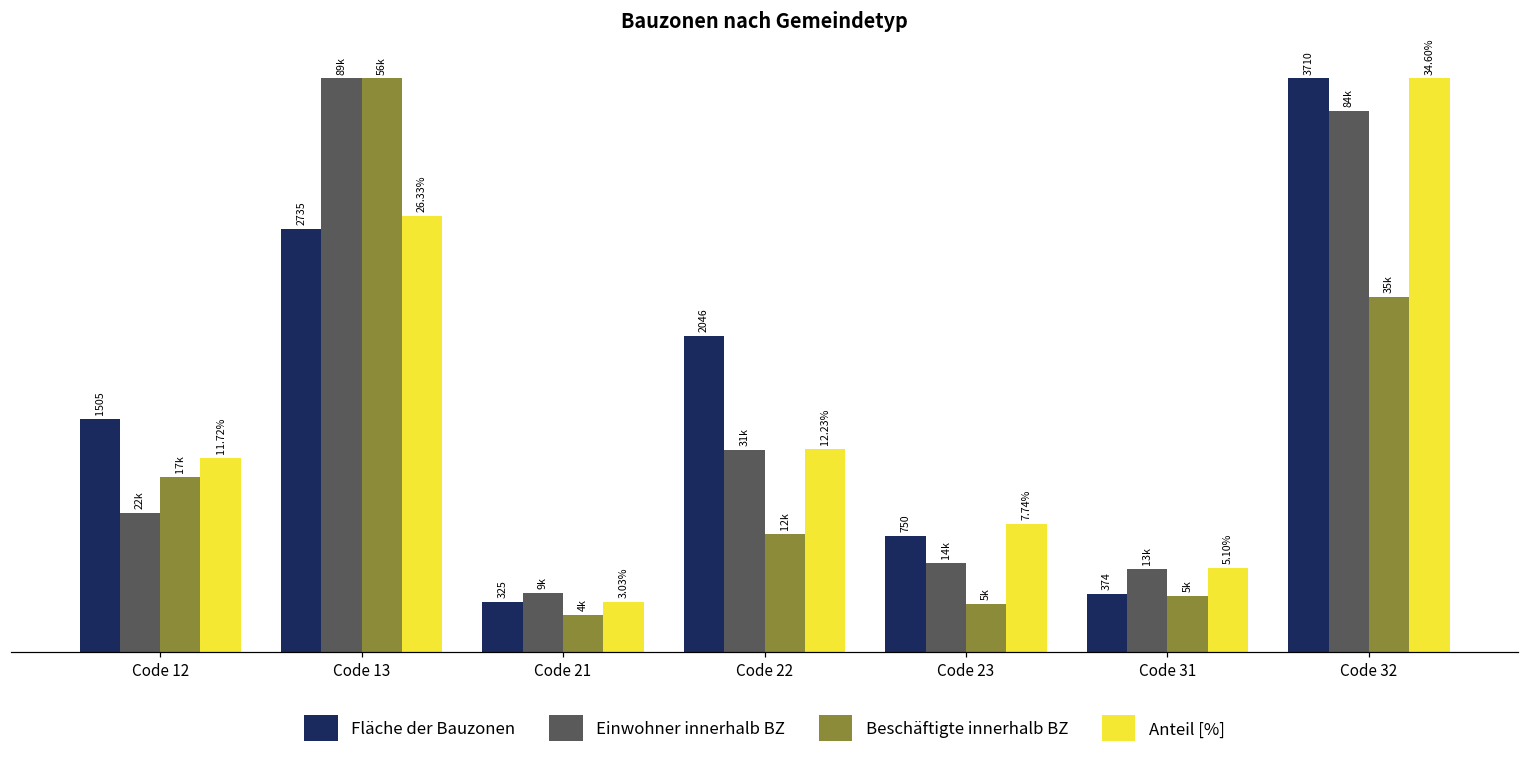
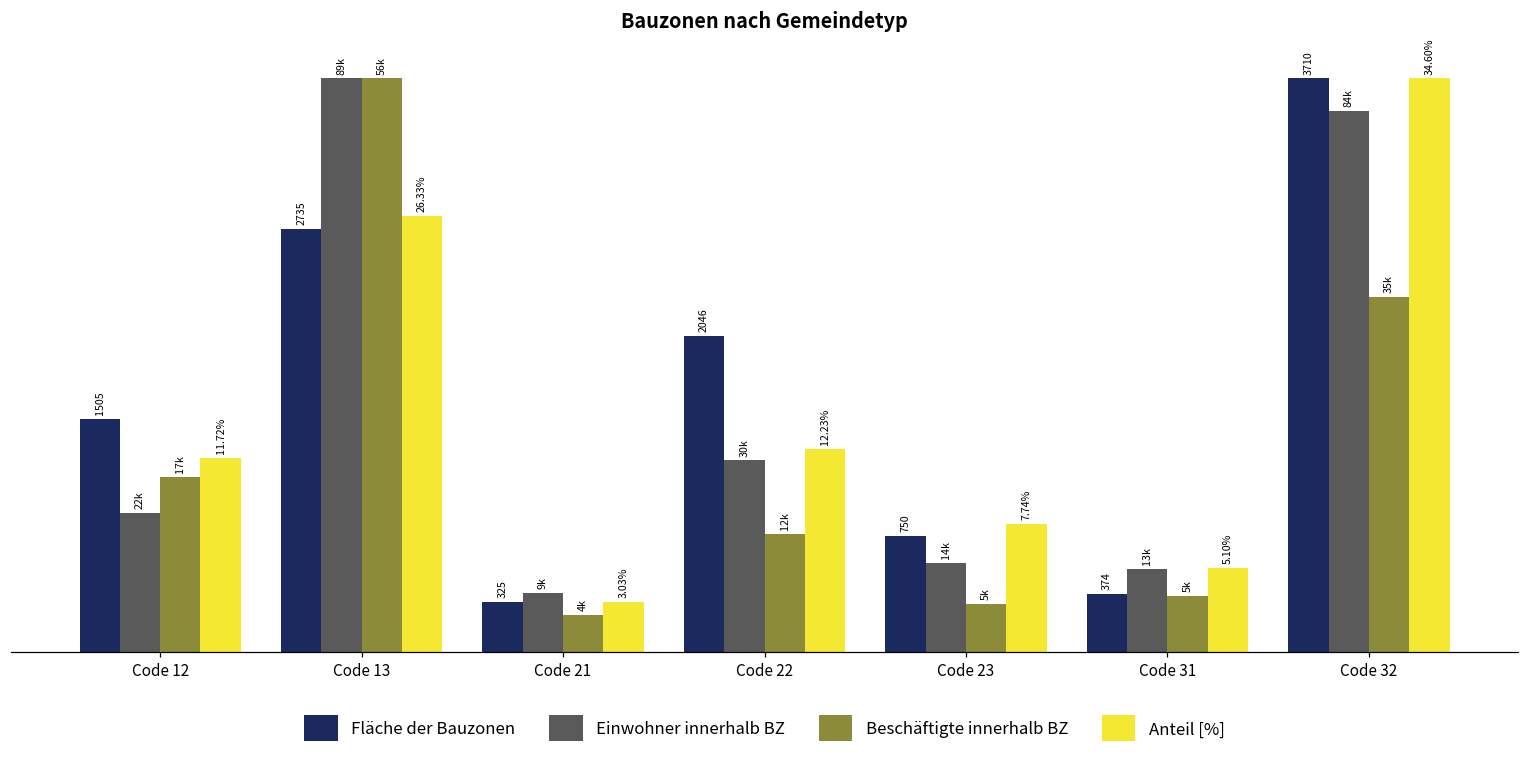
Einwohner innerhalb BZ, Code 22: 31k -> 30k
